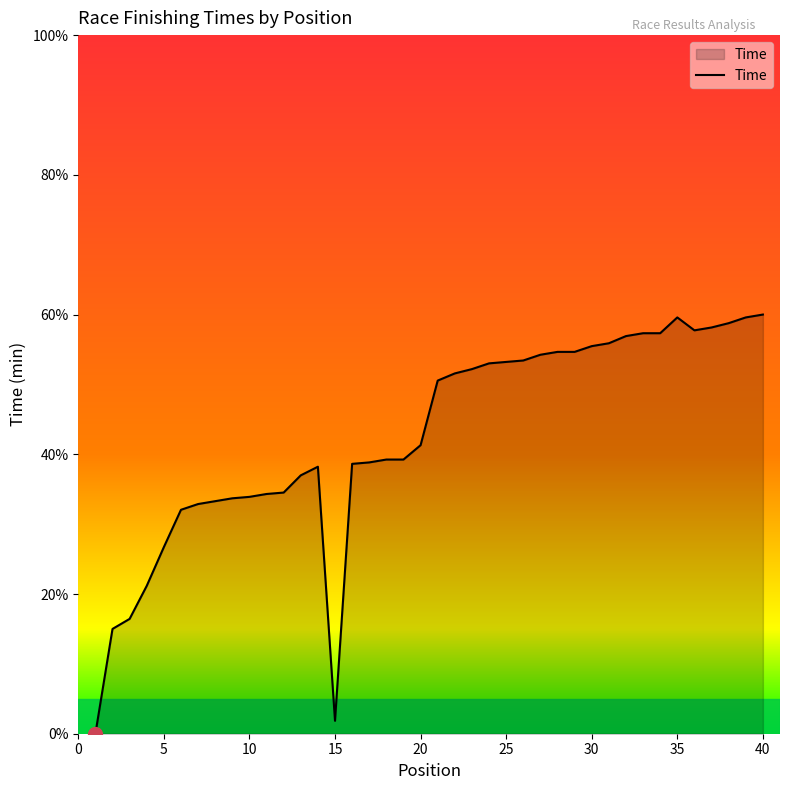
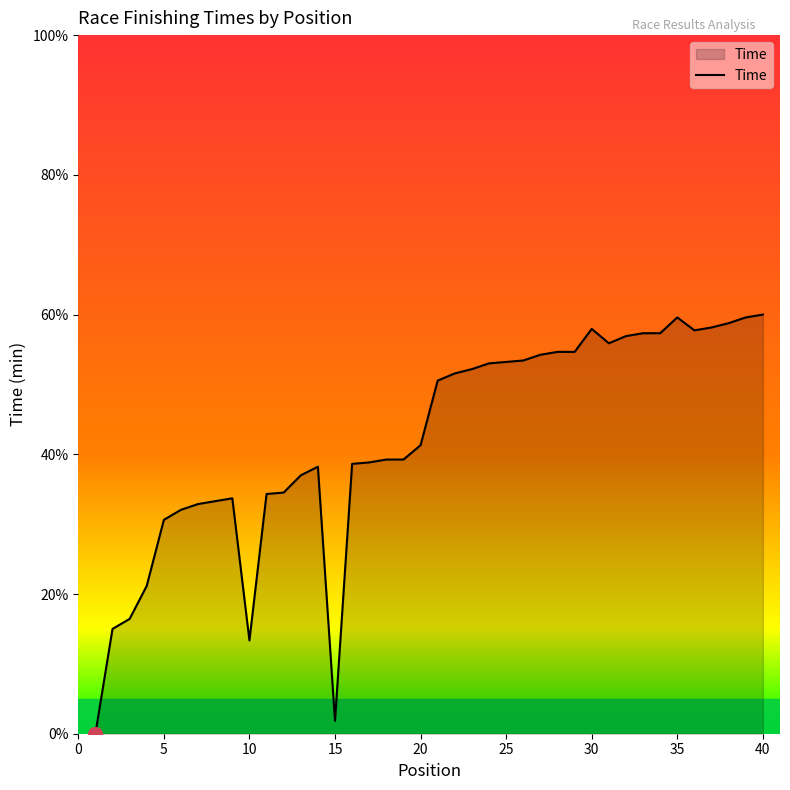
Time, 5: 27% -> 31%
Time, 10: 34% -> 13%
Time, 30: 55% -> 58%
